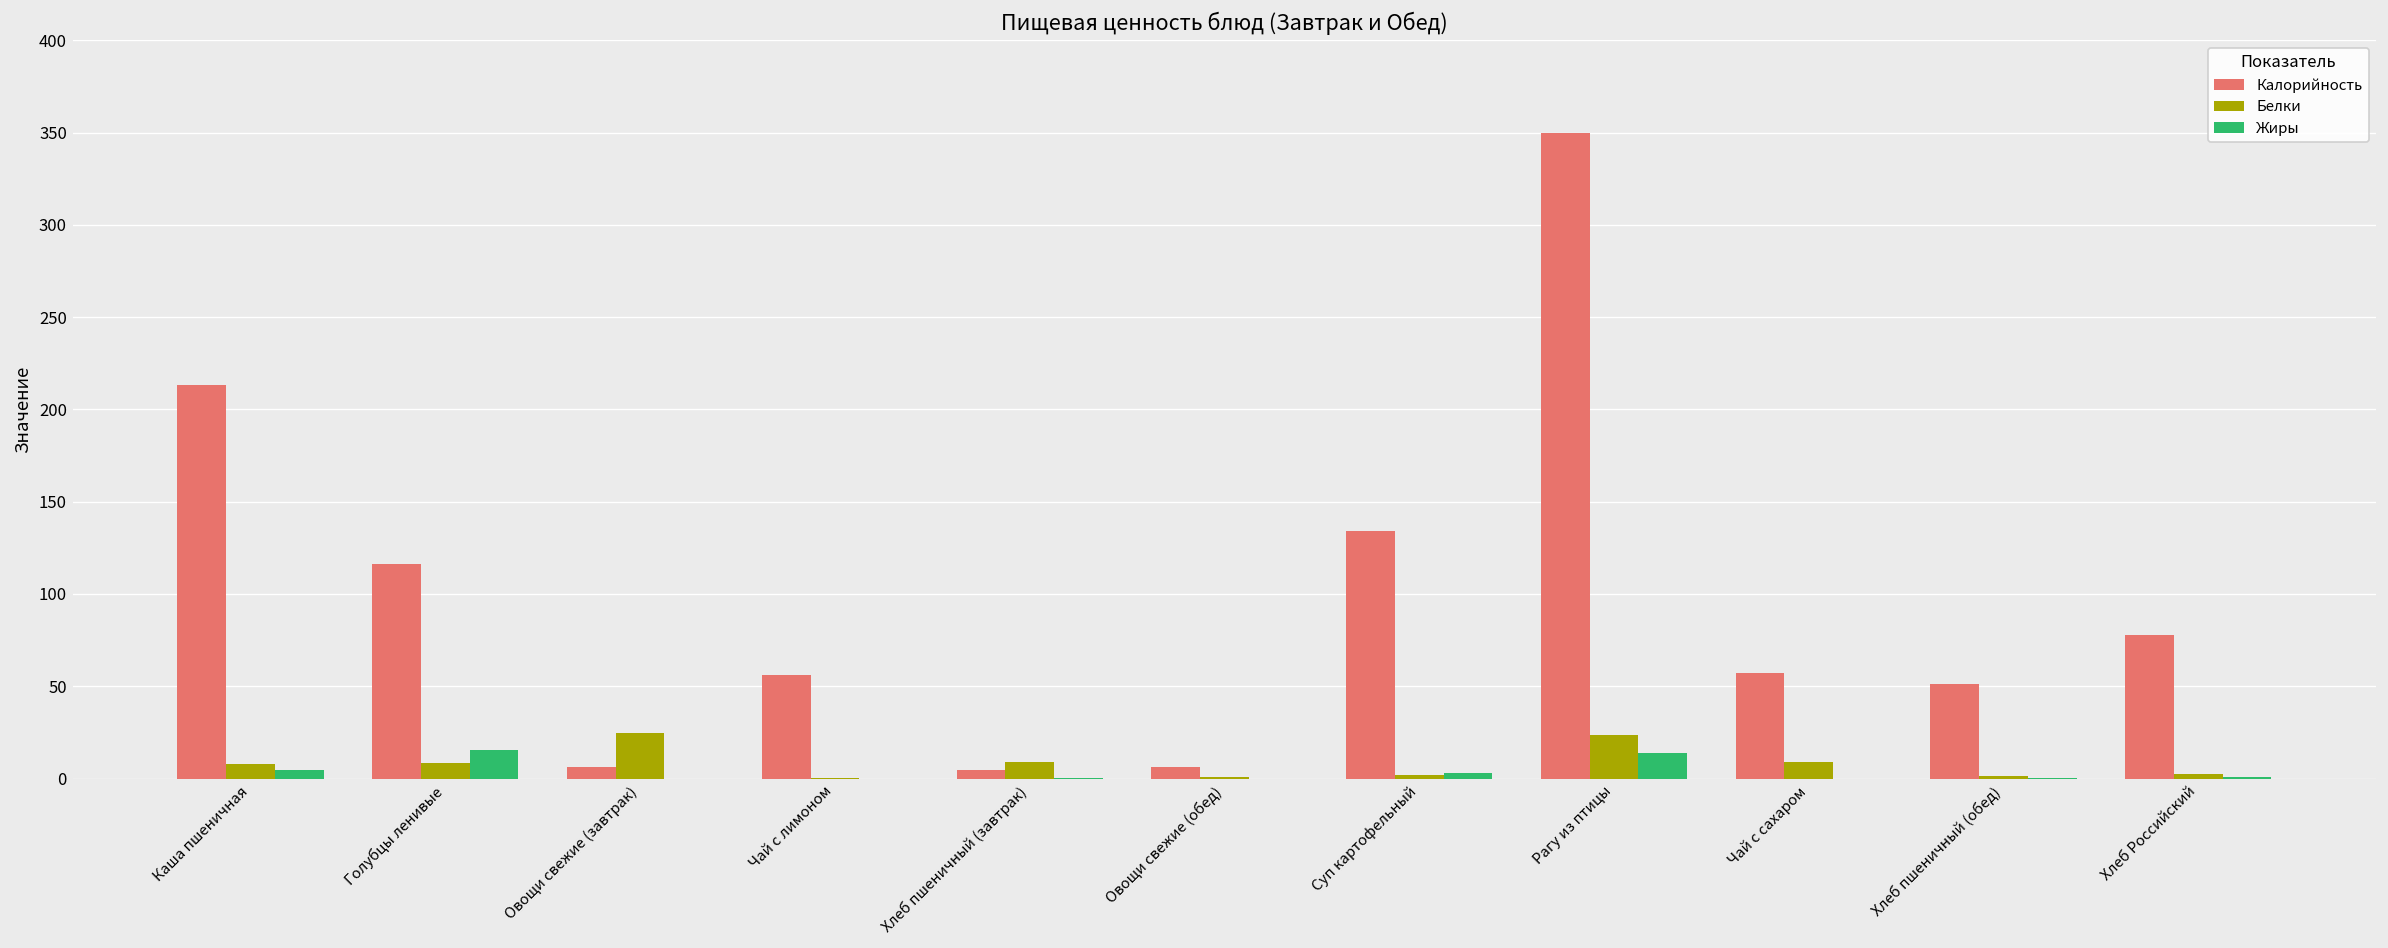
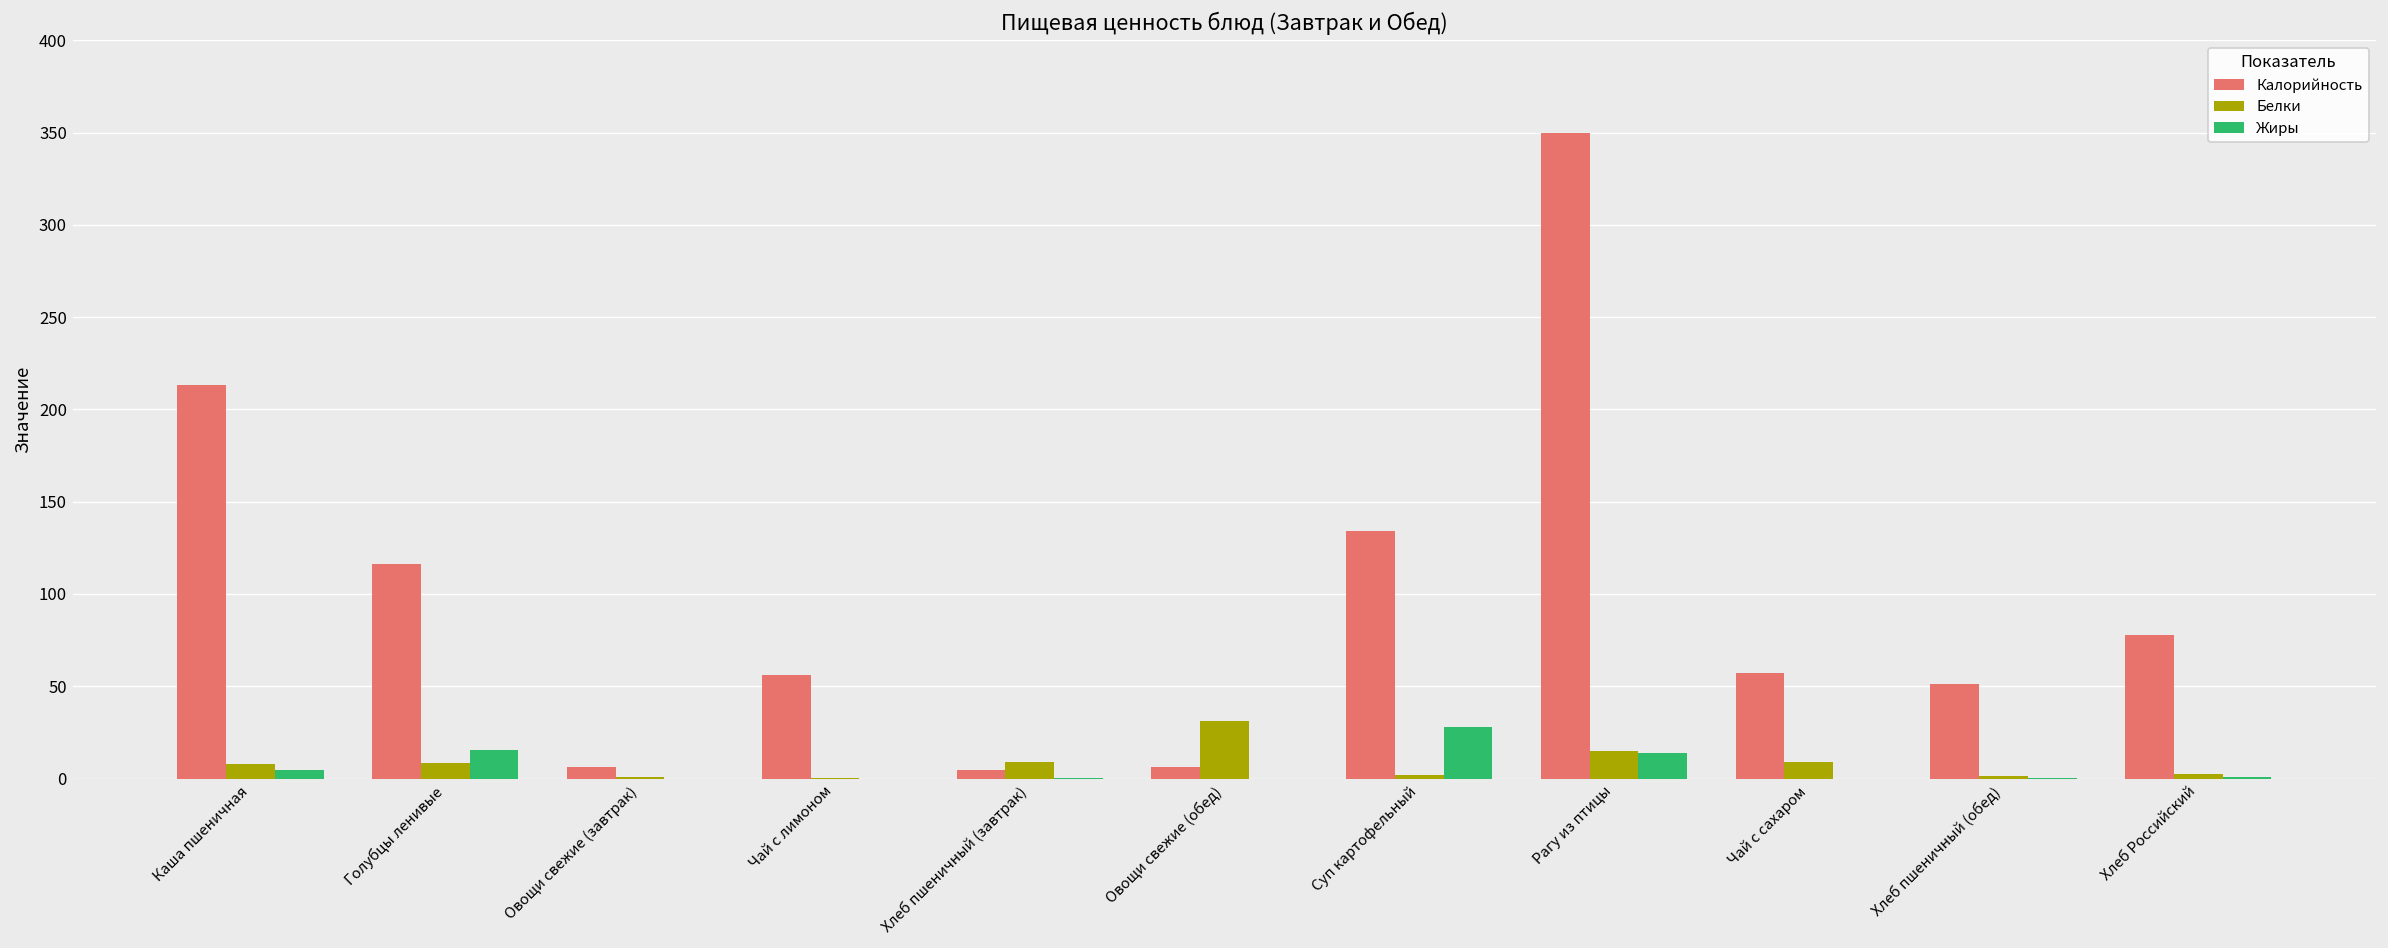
Белки, Овощи свежие (завтрак): 25 -> 1
Белки, Овощи свежие (обед): 1 -> 31
Жиры, Суп картофельный: 3 -> 28
Белки, Рагу из птицы: 23 -> 15
